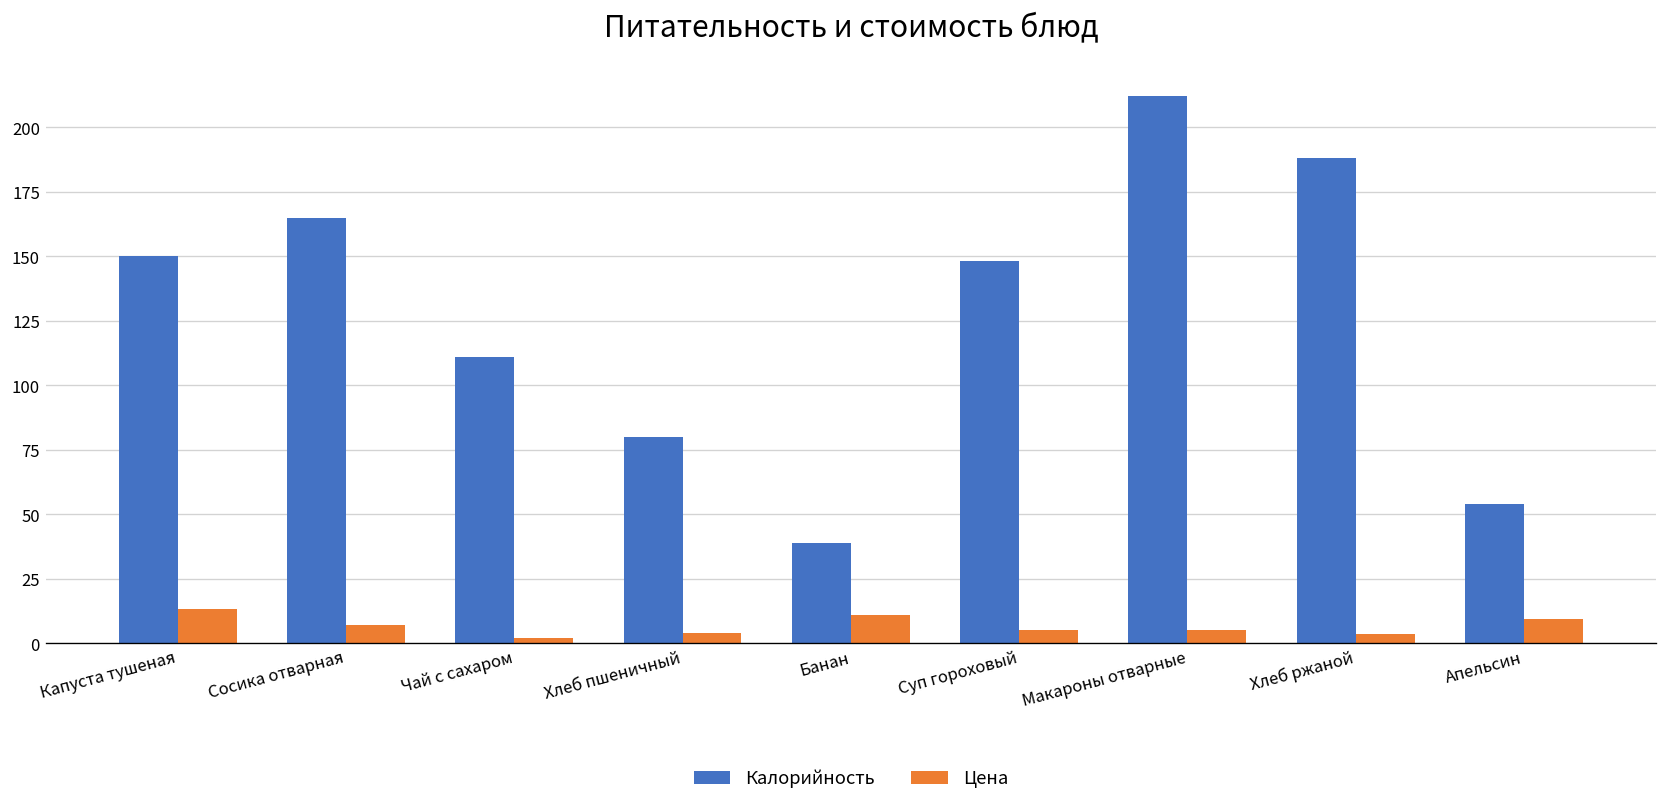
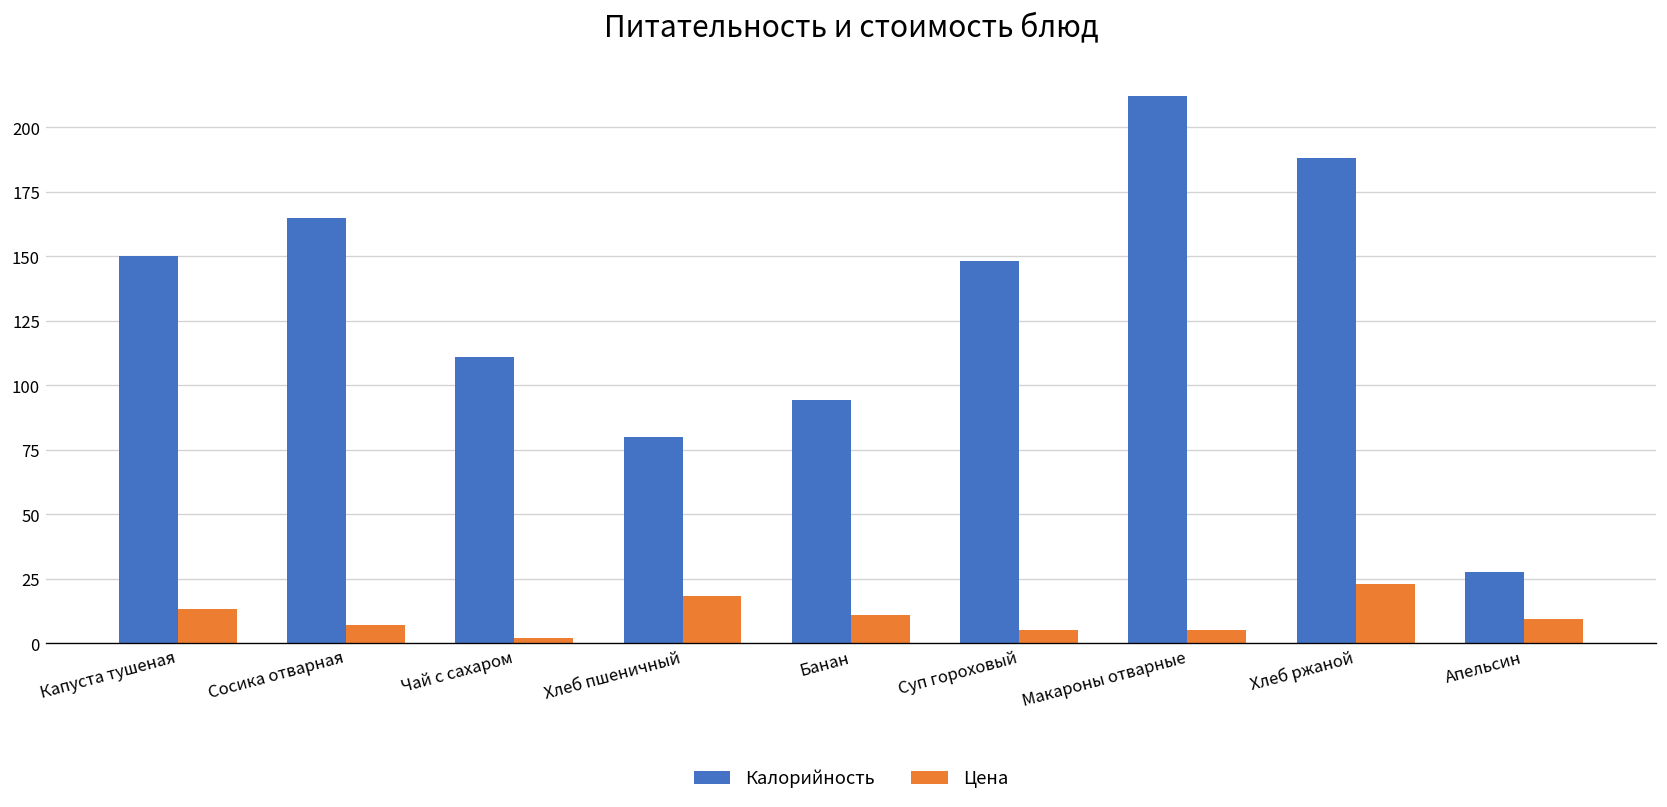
Цена, Хлеб пшеничный: 4 -> 18
Калорийность, Банан: 39 -> 95
Цена, Хлеб ржаной: 4 -> 23
Калорийность, Апельсин: 54 -> 28
